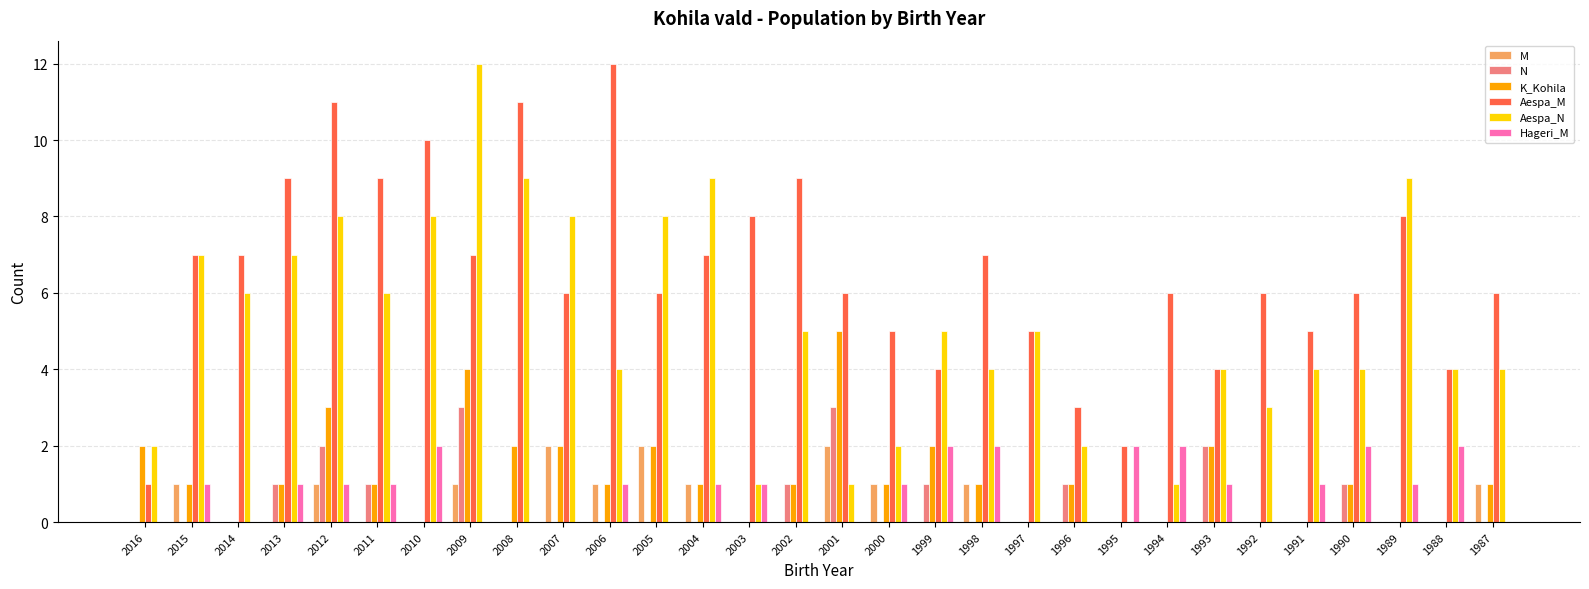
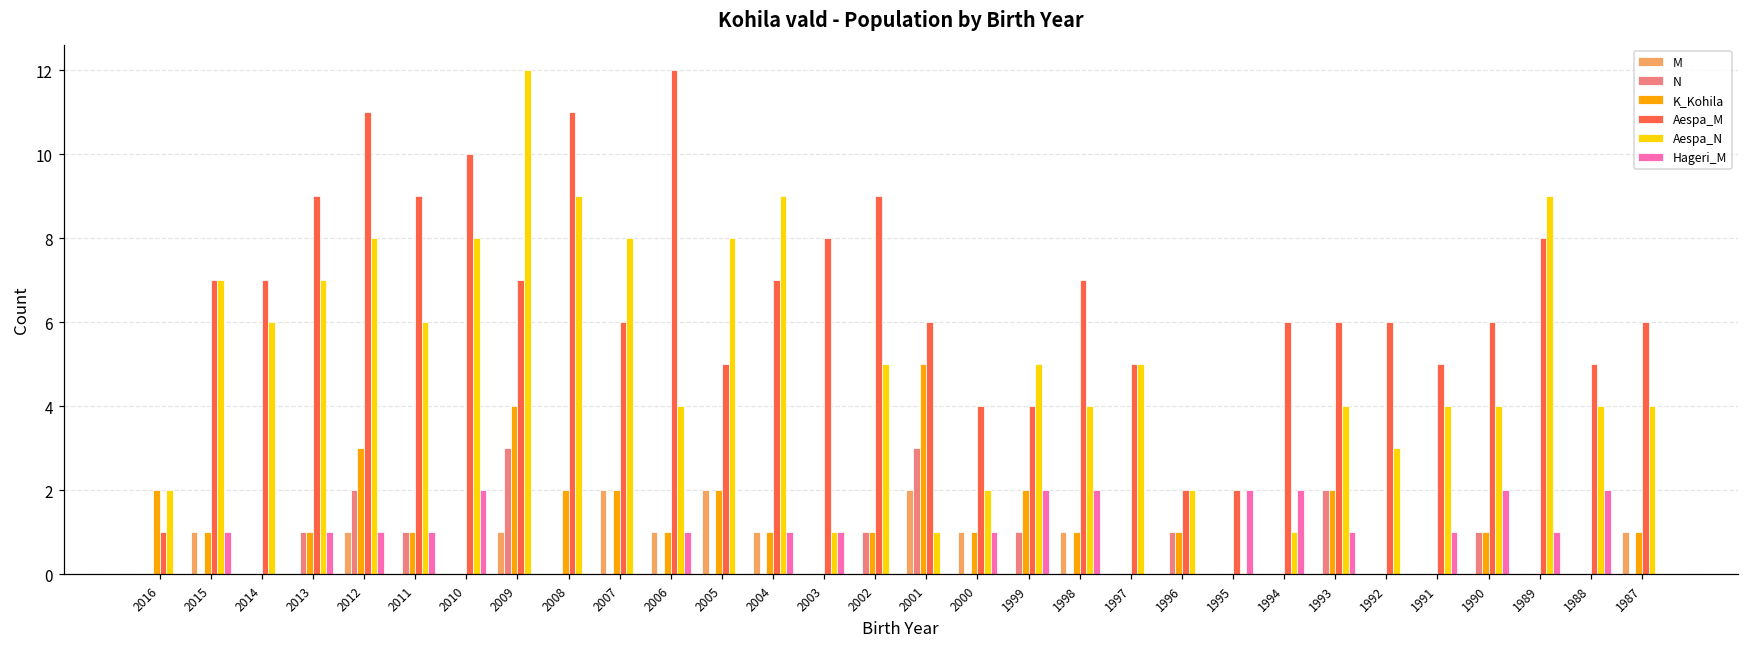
Aespa_M, 2005: 6 -> 5
Aespa_M, 2000: 5 -> 4
Aespa_M, 1996: 3 -> 2
Aespa_M, 1993: 4 -> 6
Aespa_M, 1988: 4 -> 5
